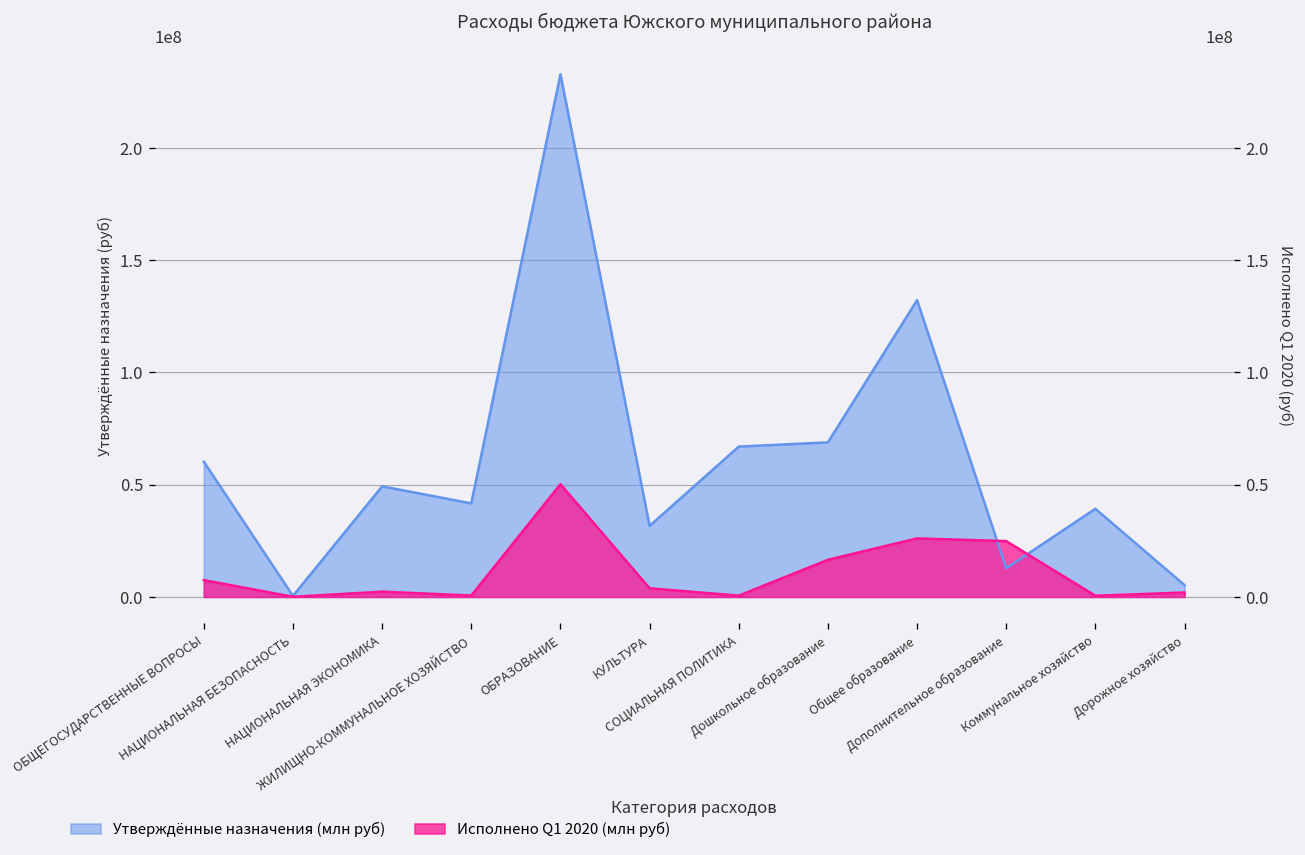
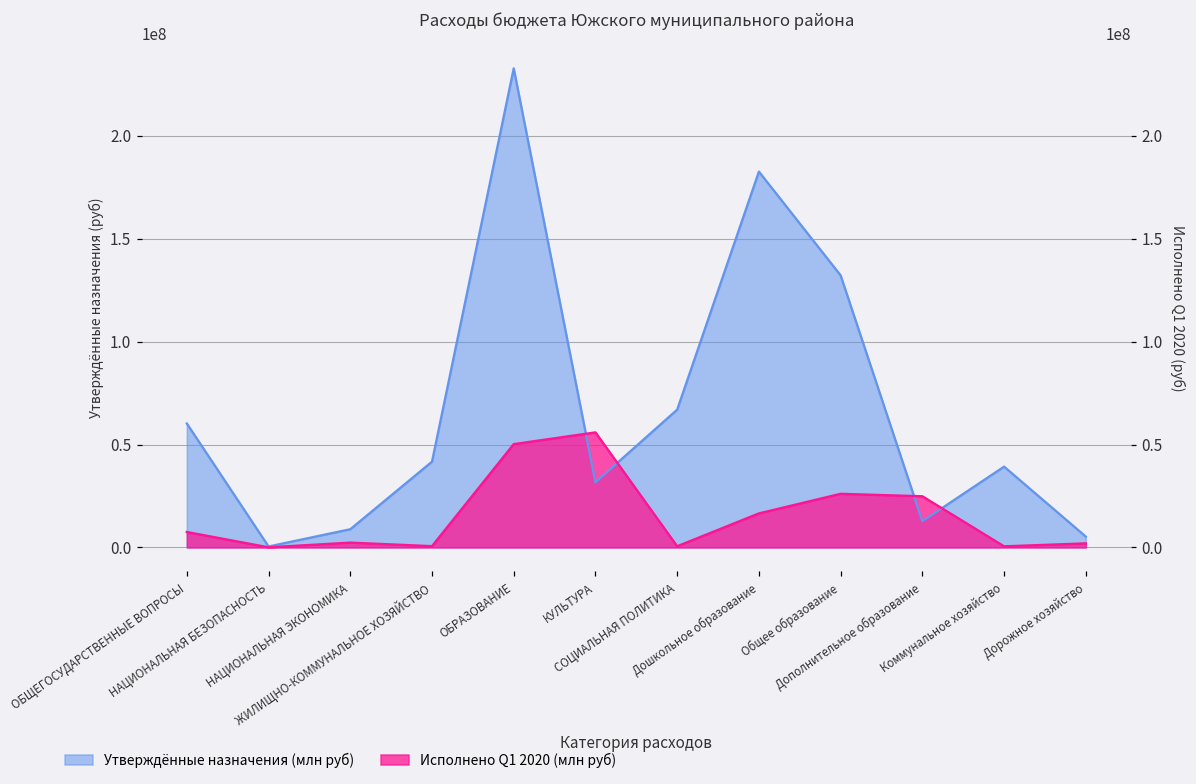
Утверждённые назначения (млн руб), НАЦИОНАЛЬНАЯ ЭКОНОМИКА: 49000000 -> 9000000
Исполнено Q1 2020 (млн руб), КУЛЬТУРА: 4000000 -> 56000000
Утверждённые назначения (млн руб), Дошкольное образование: 69000000 -> 183000000
